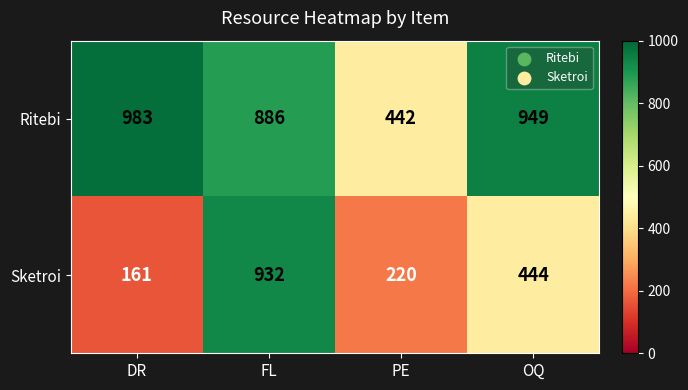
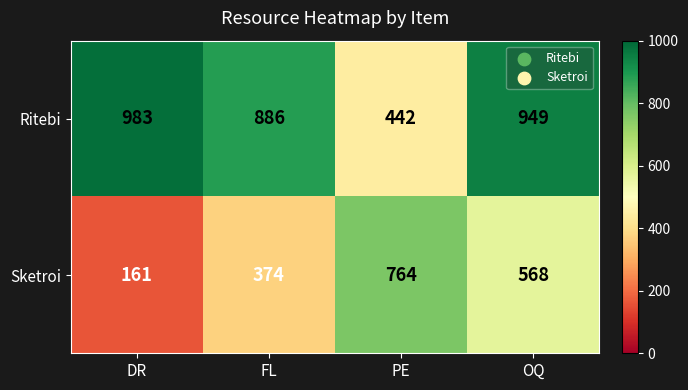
Sketroi, FL: 932 -> 374
Sketroi, PE: 220 -> 764
Sketroi, OQ: 444 -> 568
